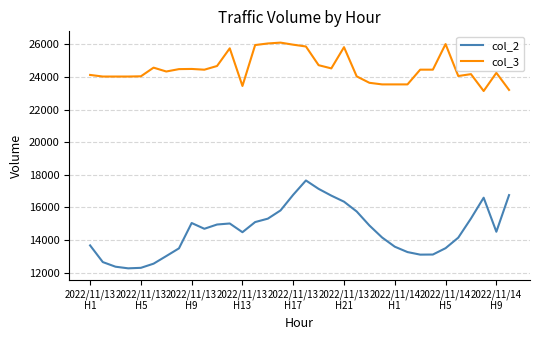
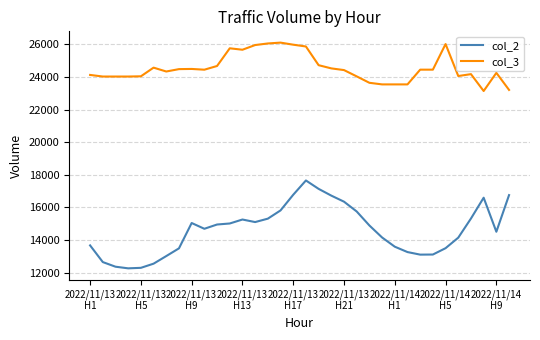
col_2, 2022/11/13 H13: 14500 -> 15300
col_3, 2022/11/13 H13: 23400 -> 25700
col_3, 2022/11/13 H21: 25800 -> 24400
